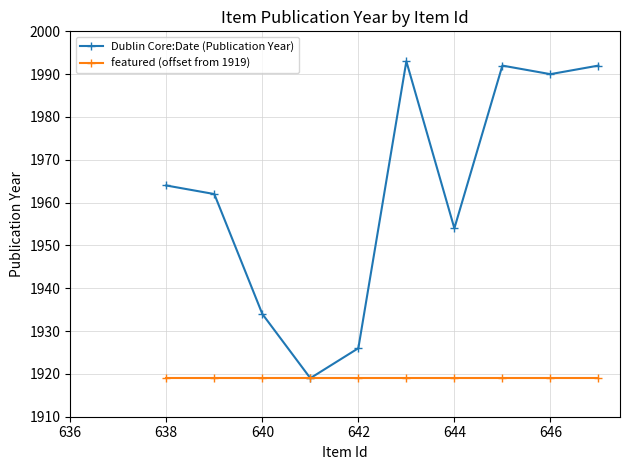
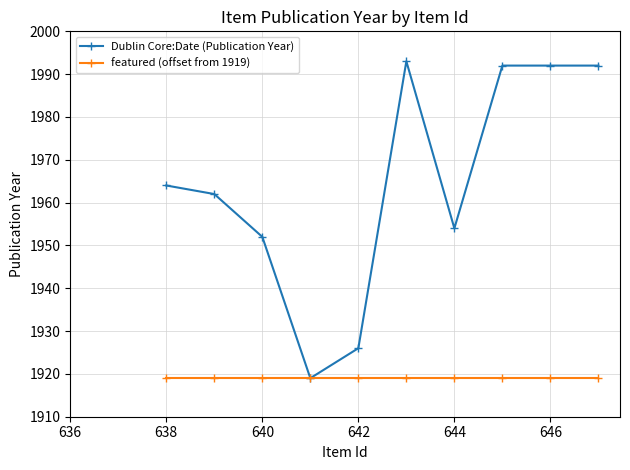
Dublin Core:Date (Publication Year), 640: 1934 -> 1952
Dublin Core:Date (Publication Year), 646: 1990 -> 1992
